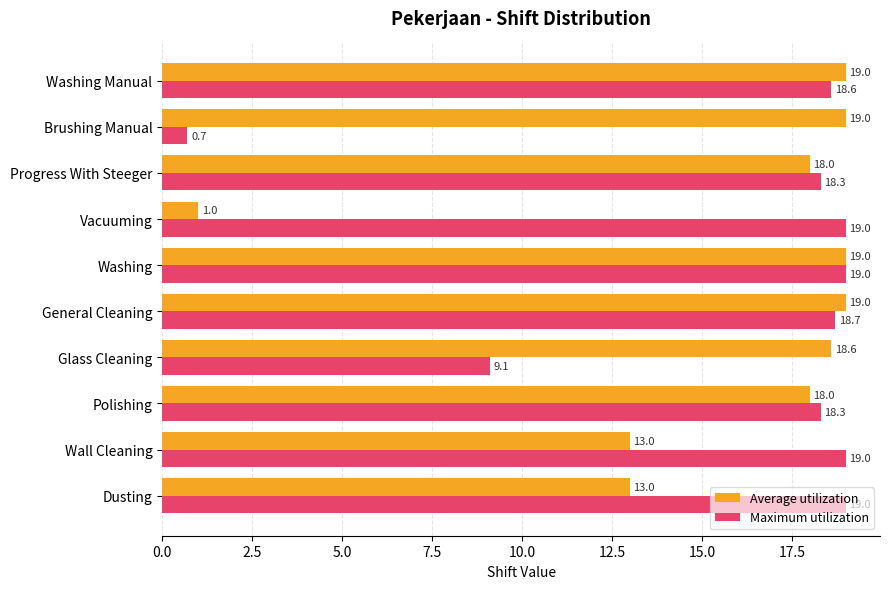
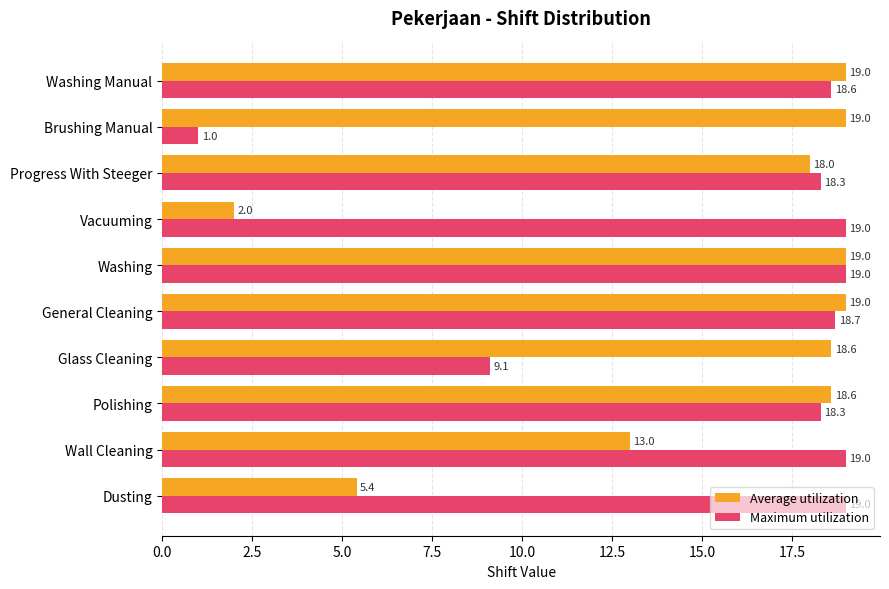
Maximum utilization, Brushing Manual: 0.7 -> 1.0
Average utilization, Vacuuming: 1.0 -> 2.0
Average utilization, Polishing: 18.0 -> 18.6
Average utilization, Dusting: 13.0 -> 5.4
